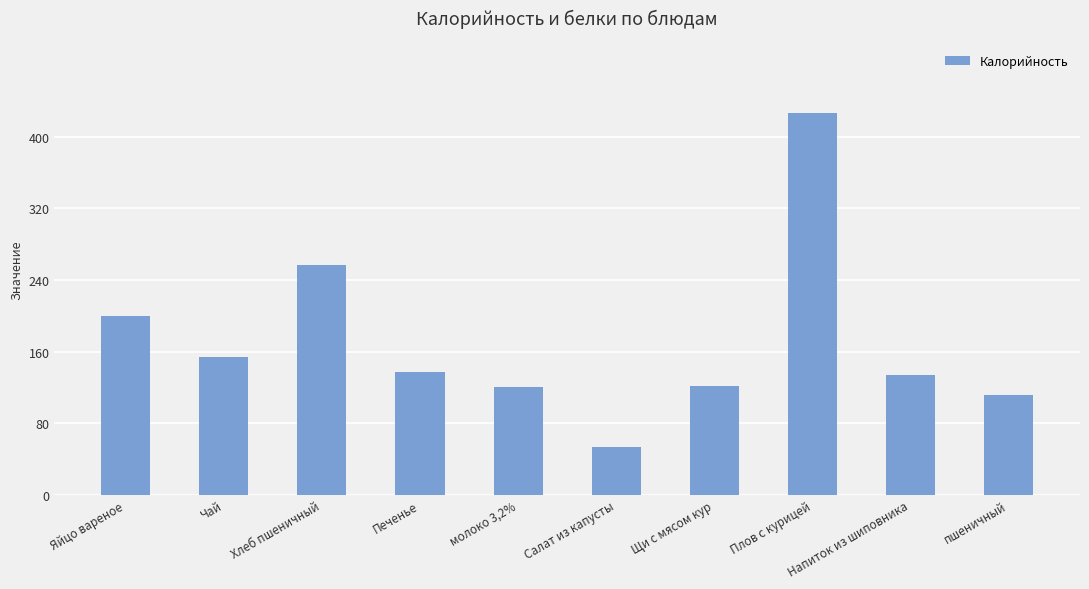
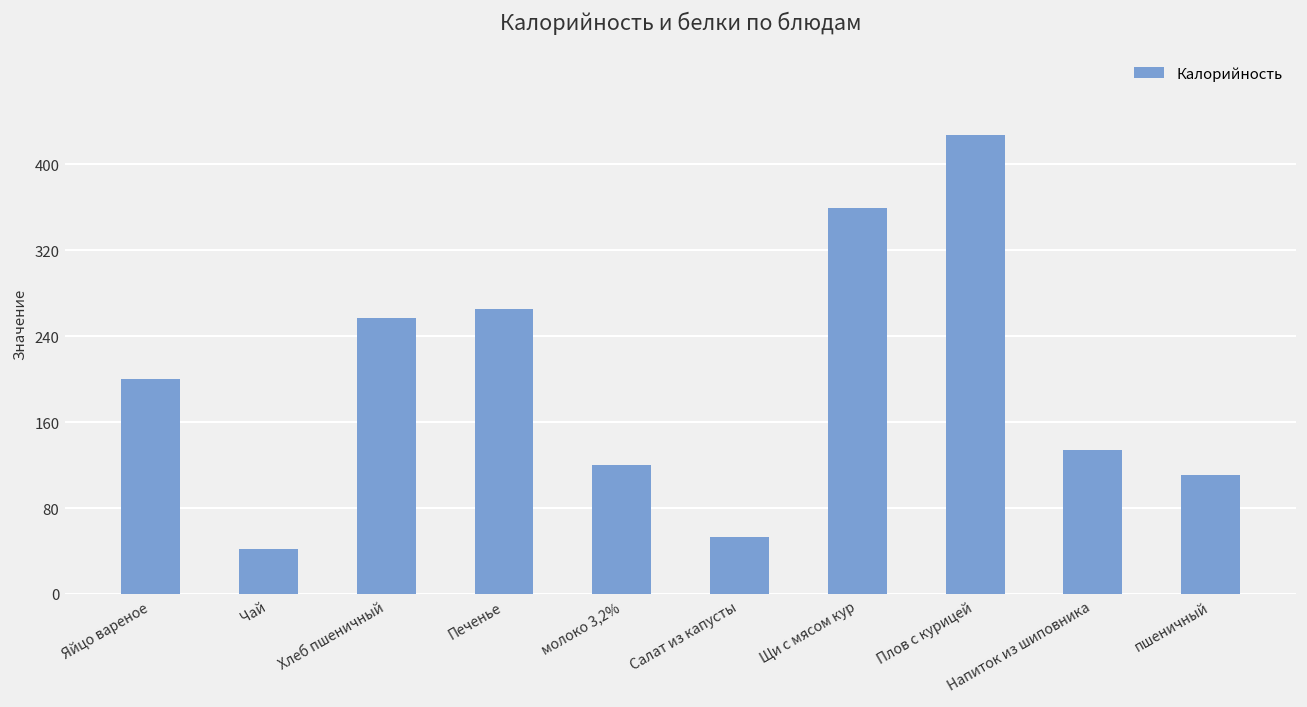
Чай: 150 -> 40
Печенье: 140 -> 270
Щи с мясом кур: 120 -> 360
